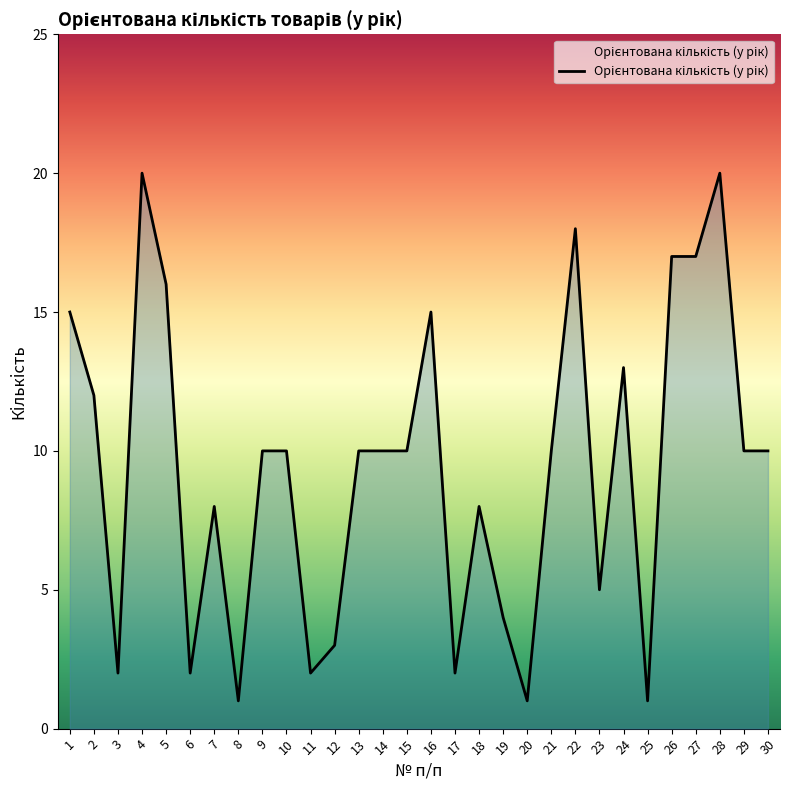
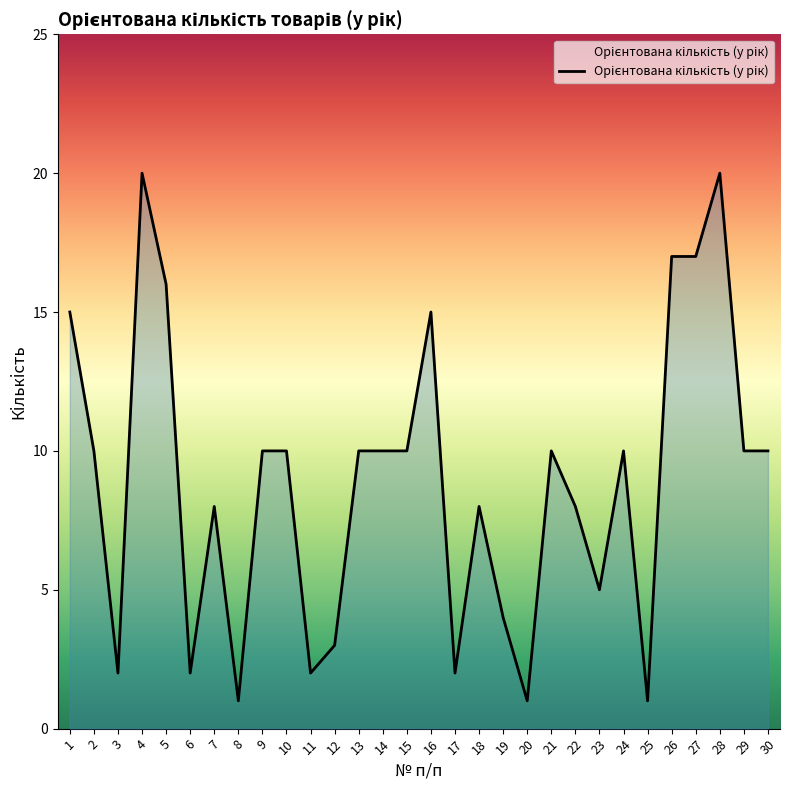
2: 12 -> 10
22: 18 -> 8
24: 13 -> 10
